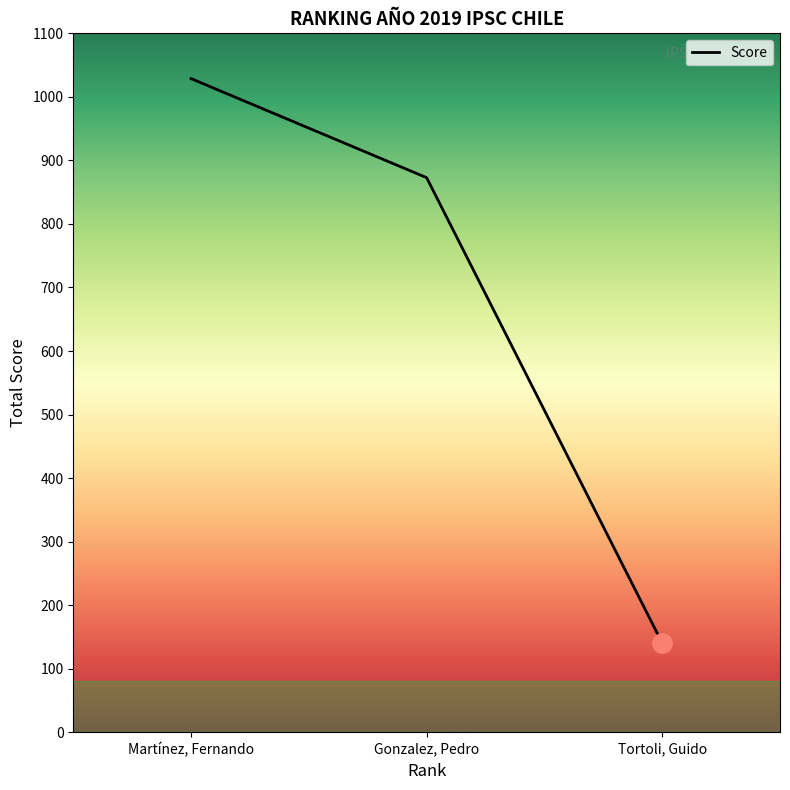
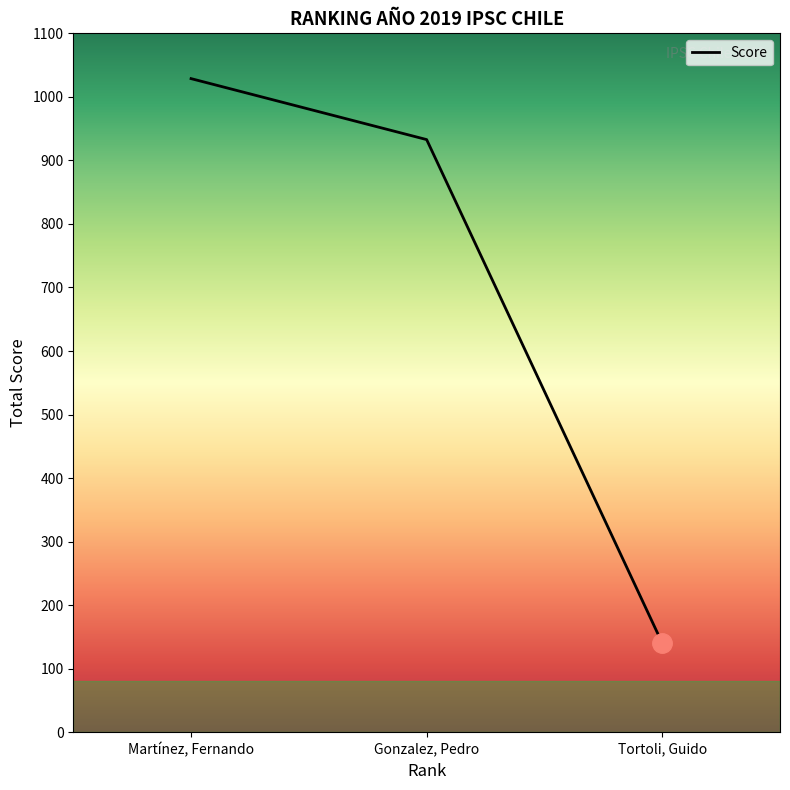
Score, Gonzalez, Pedro: 870 -> 930
